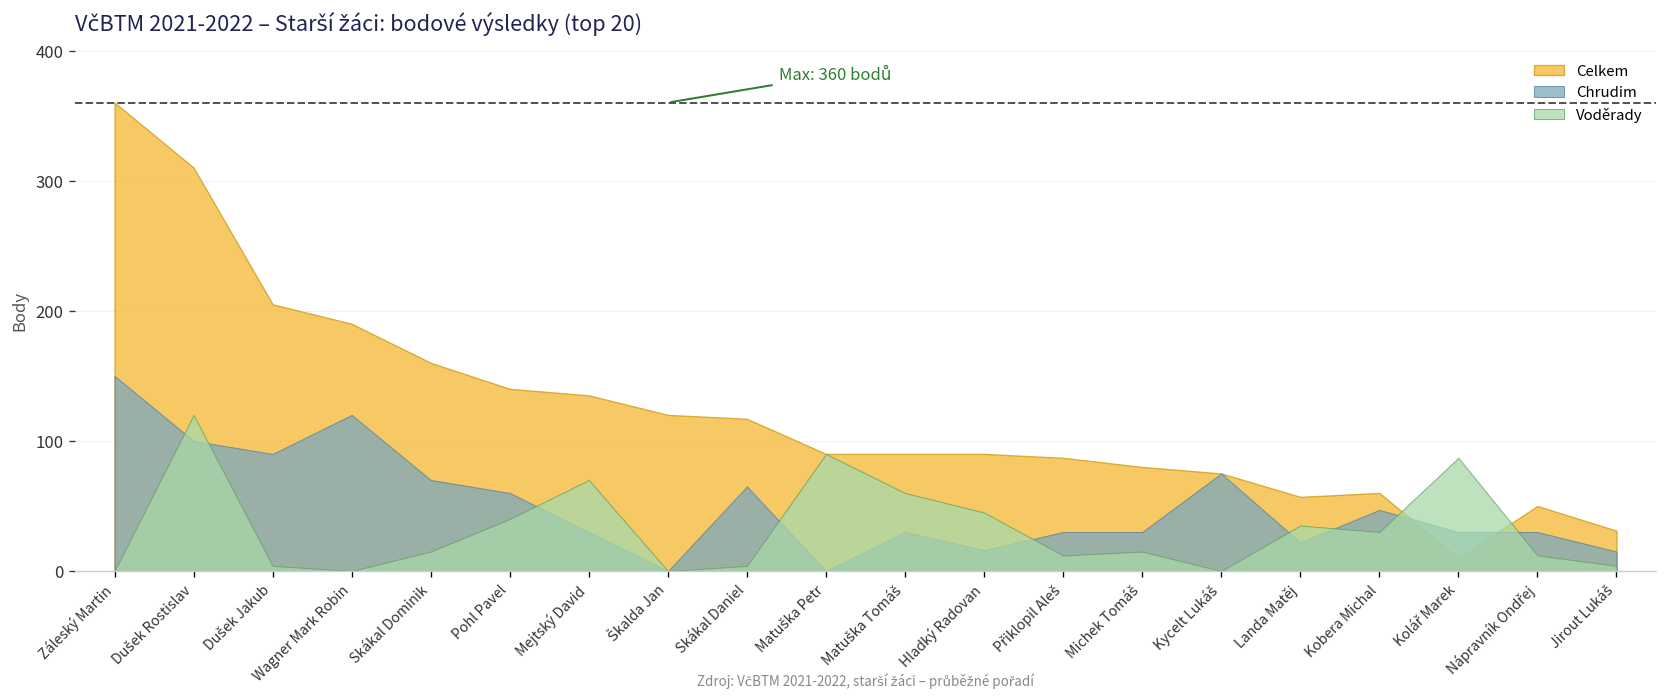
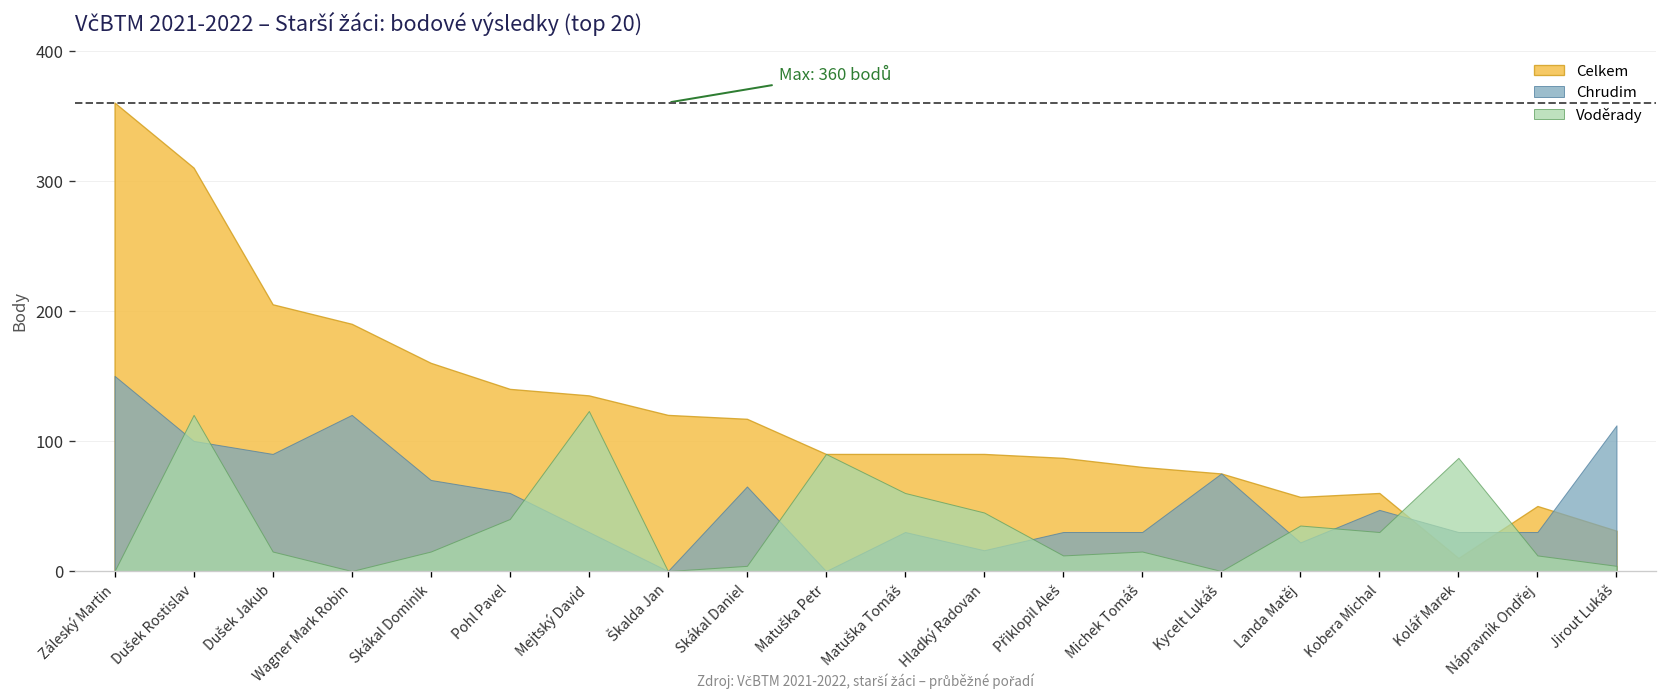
Voděrady, Dušek Jakub: 4 -> 15
Voděrady, Mejtský David: 70 -> 123
Chrudim, Jirout Lukáš: 15 -> 112
